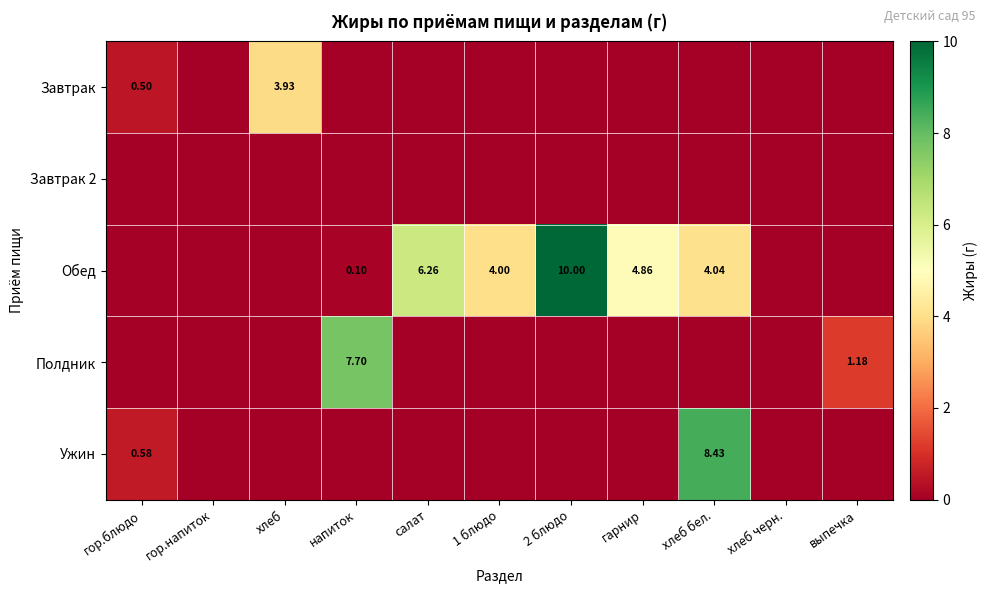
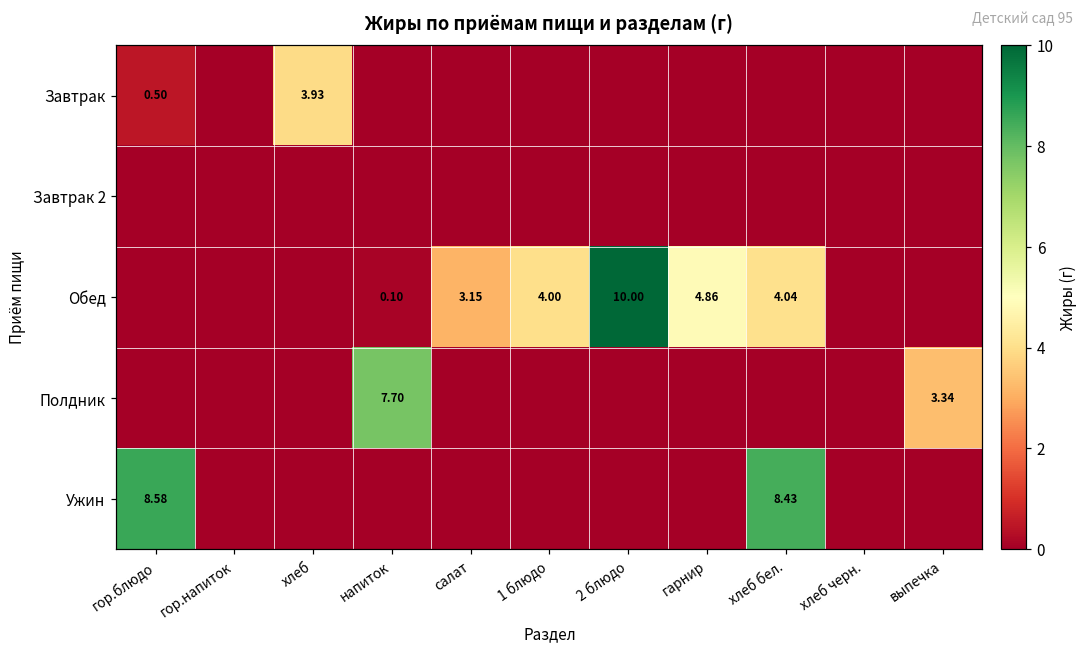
Обед, салат: 6.26 -> 3.15
Полдник, выпечка: 1.18 -> 3.34
Ужин, гор.блюдо: 0.58 -> 8.58
